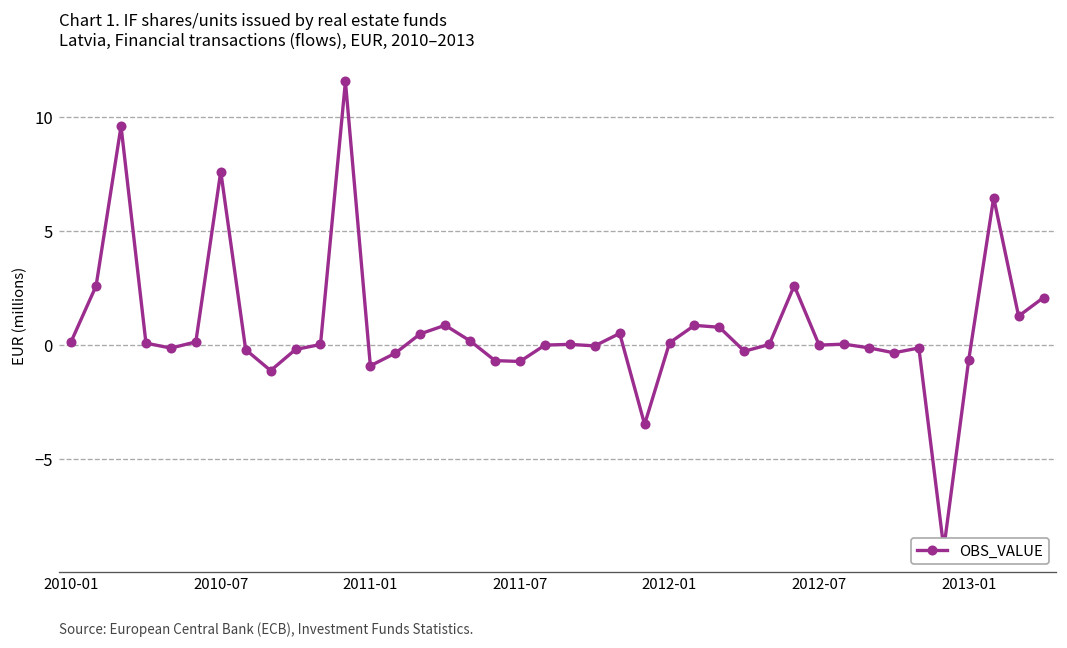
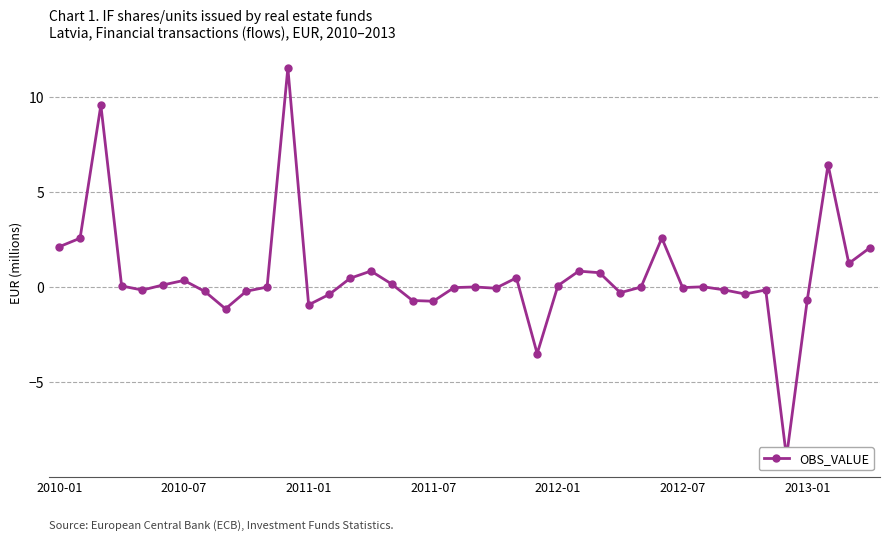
2010-01: 0.1 -> 2.1
2010-07: 7.6 -> 0.4
